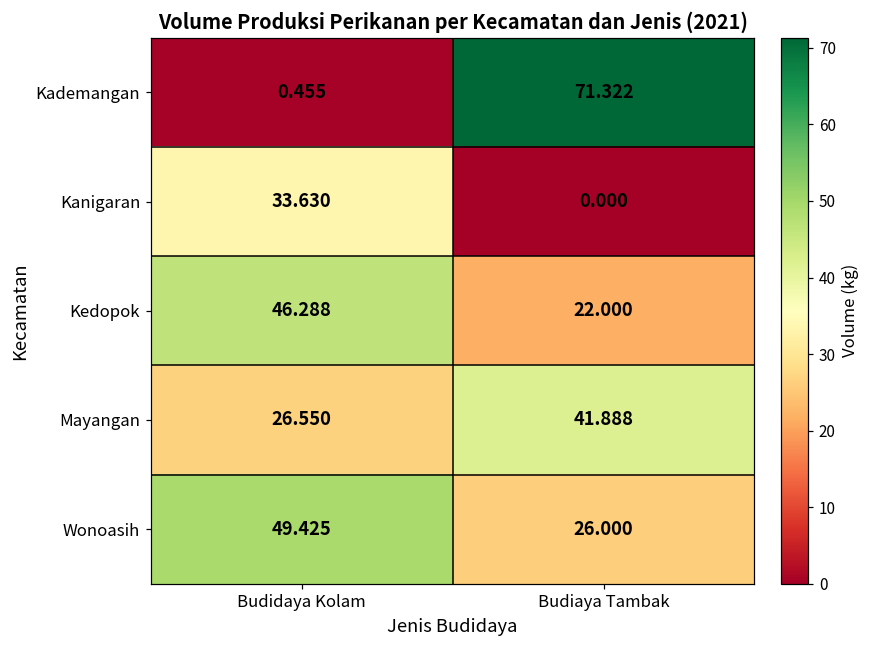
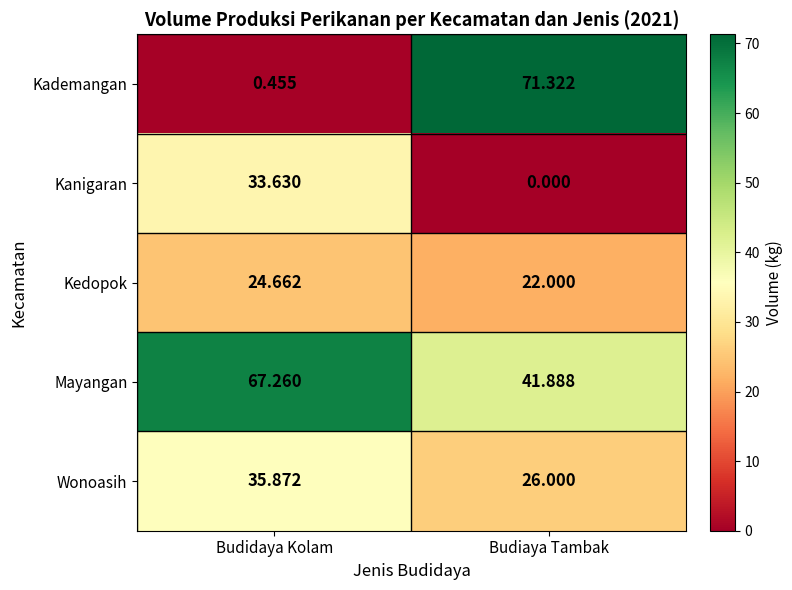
Kedopok, Budidaya Kolam: 46.288 -> 24.662
Mayangan, Budidaya Kolam: 26.550 -> 67.260
Wonoasih, Budidaya Kolam: 49.425 -> 35.872
